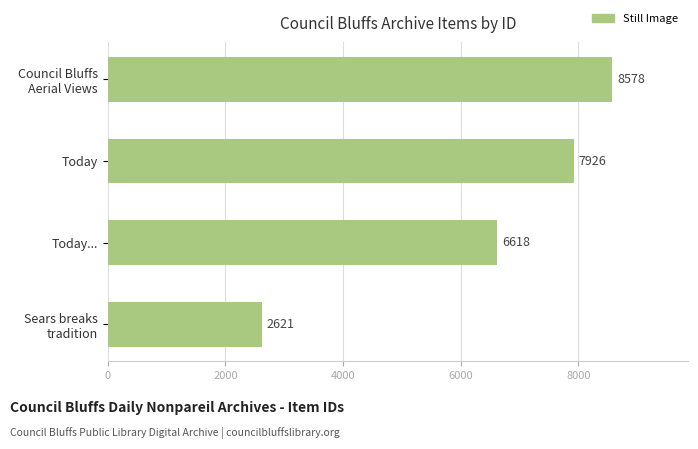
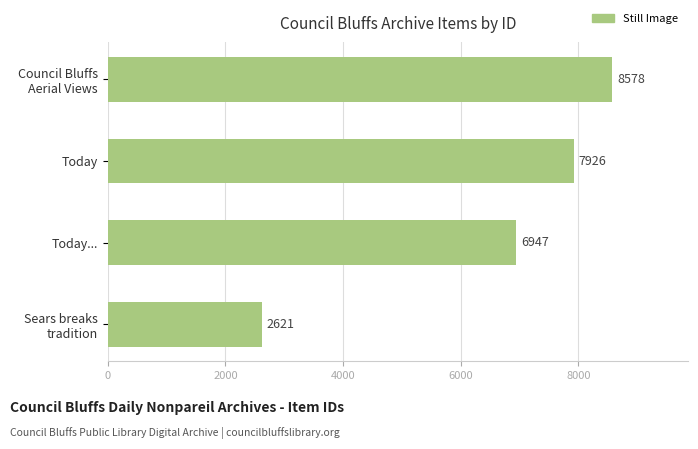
Today...: 6618 -> 6947
